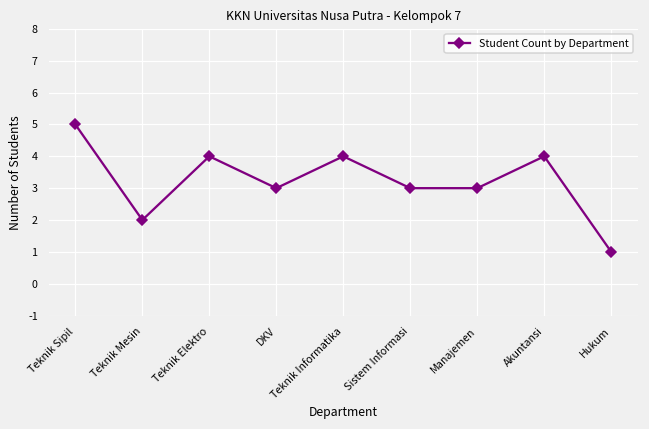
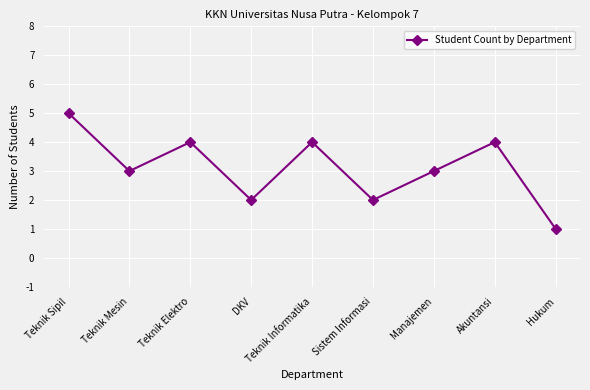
Teknik Mesin: 2 -> 3
DKV: 3 -> 2
Sistem Informasi: 3 -> 2
